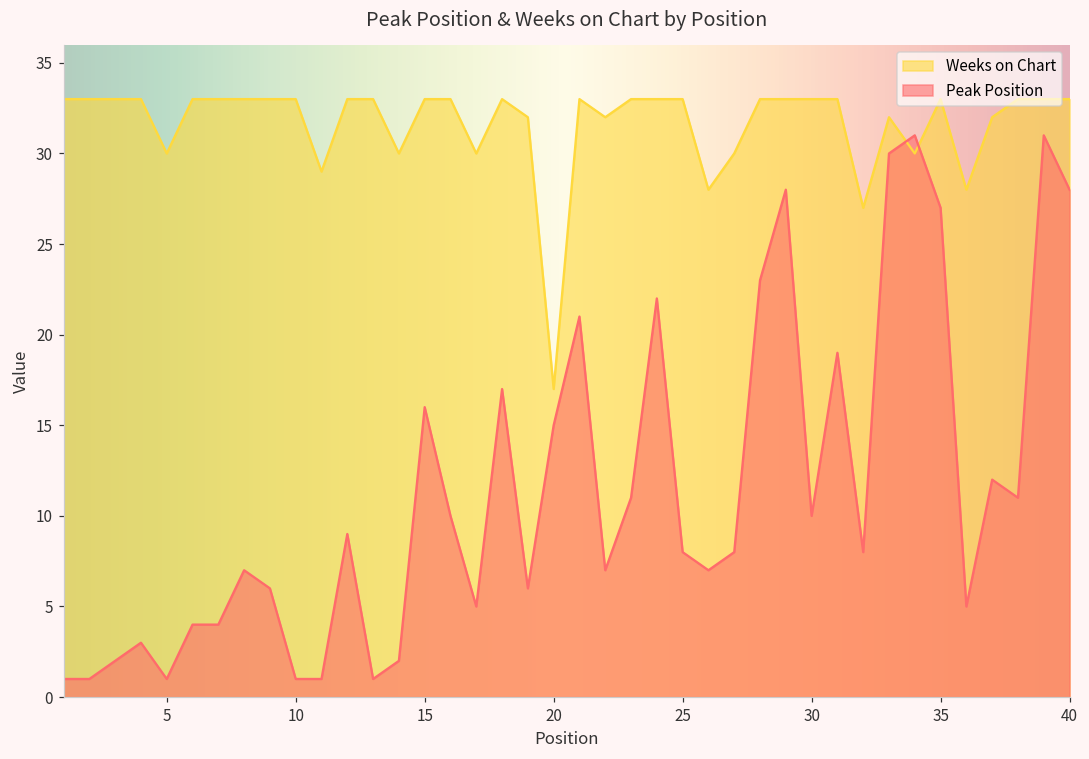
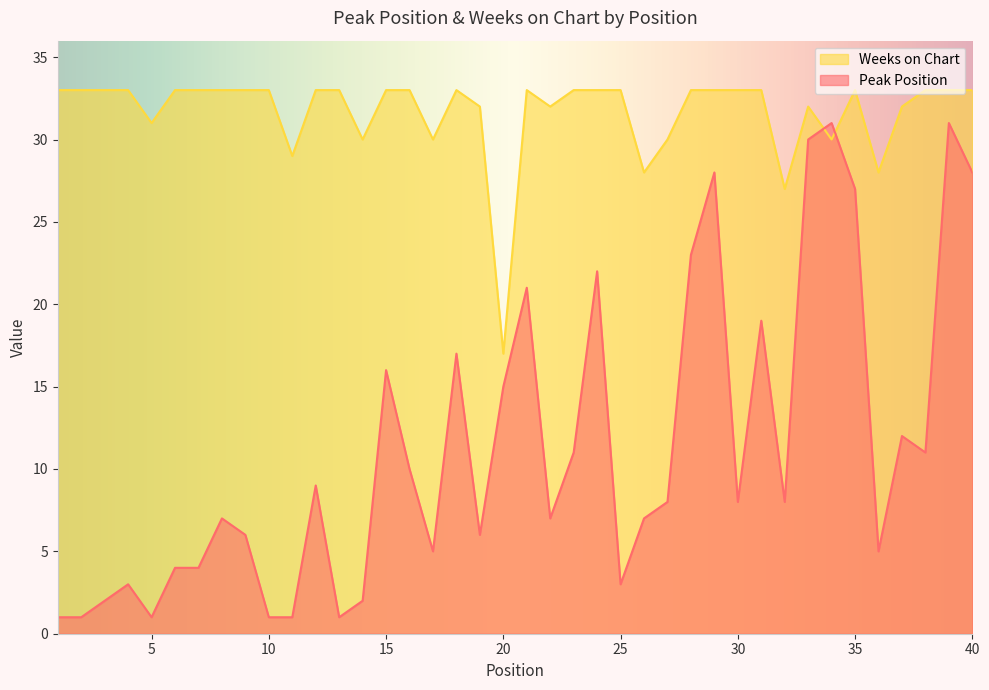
Weeks on Chart, 5: 30 -> 31
Peak Position, 25: 8 -> 3
Peak Position, 30: 10 -> 8
